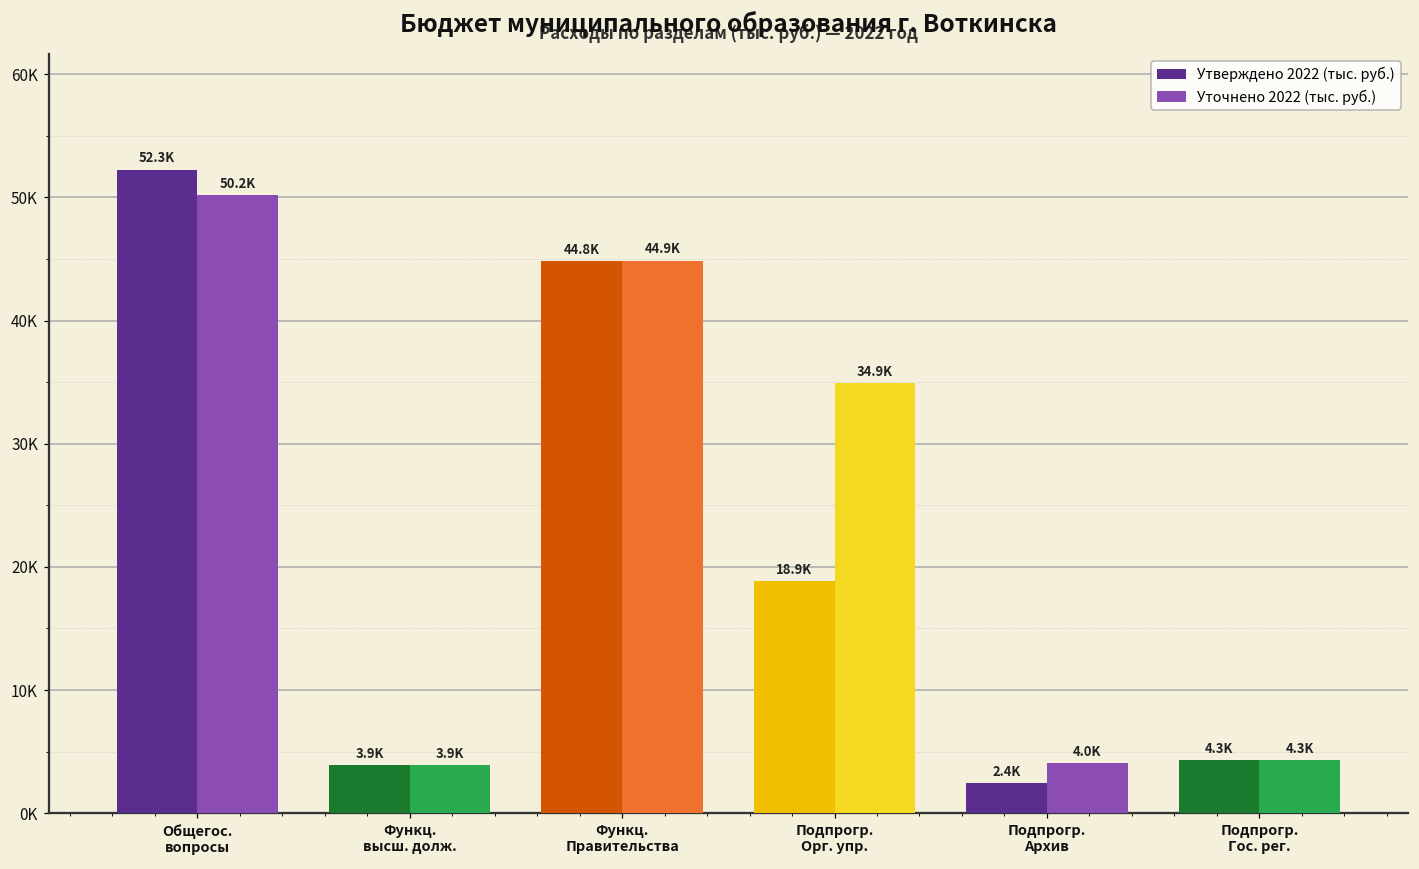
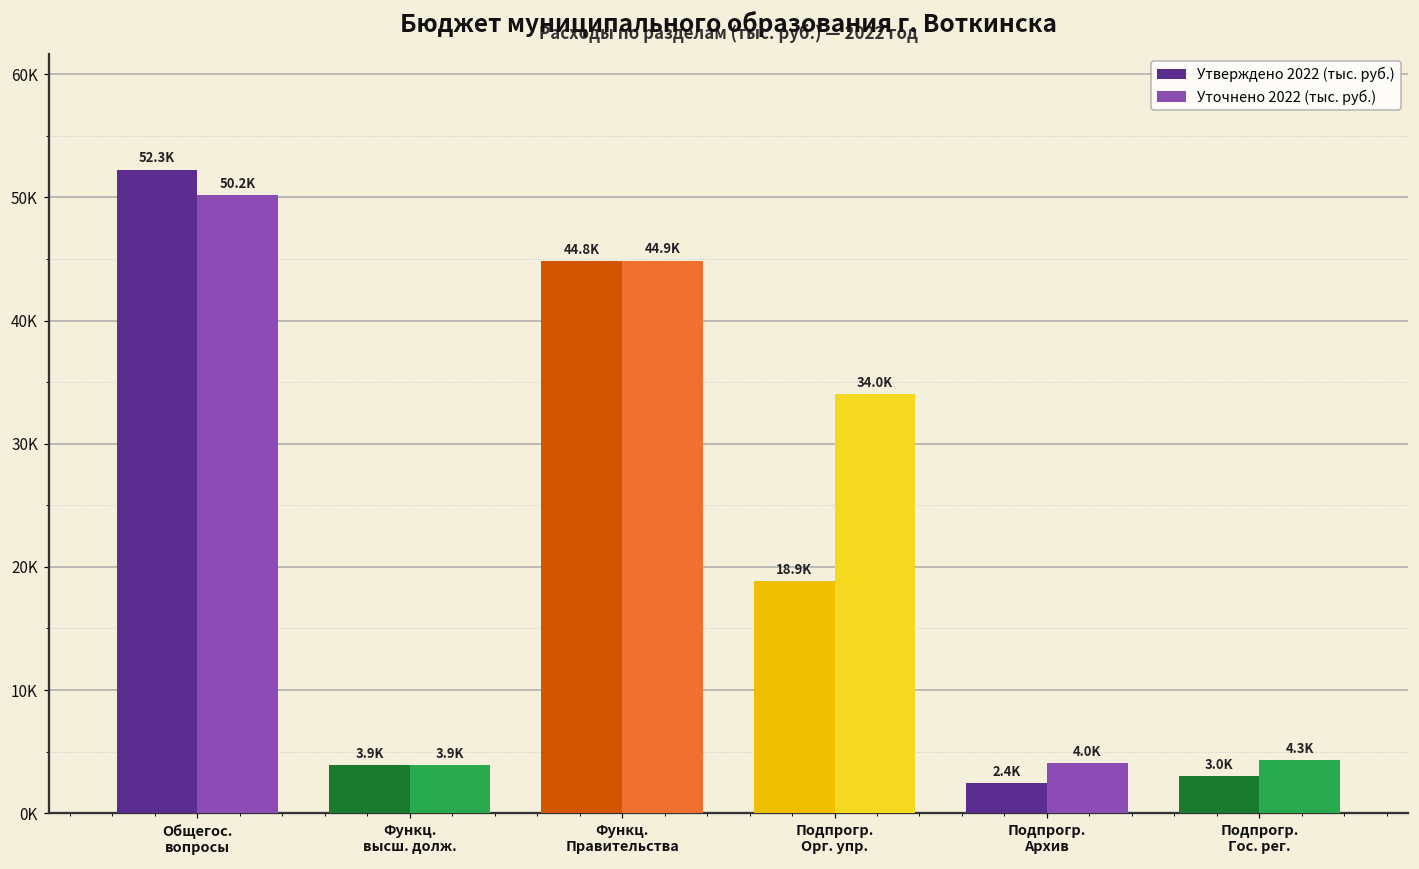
Уточнено 2022 (тыс. руб.), Подпрогр. Орг. упр.: 34.9K -> 34.0K
Утверждено 2022 (тыс. руб.), Подпрогр. Гос. рег.: 4.3K -> 3.0K
